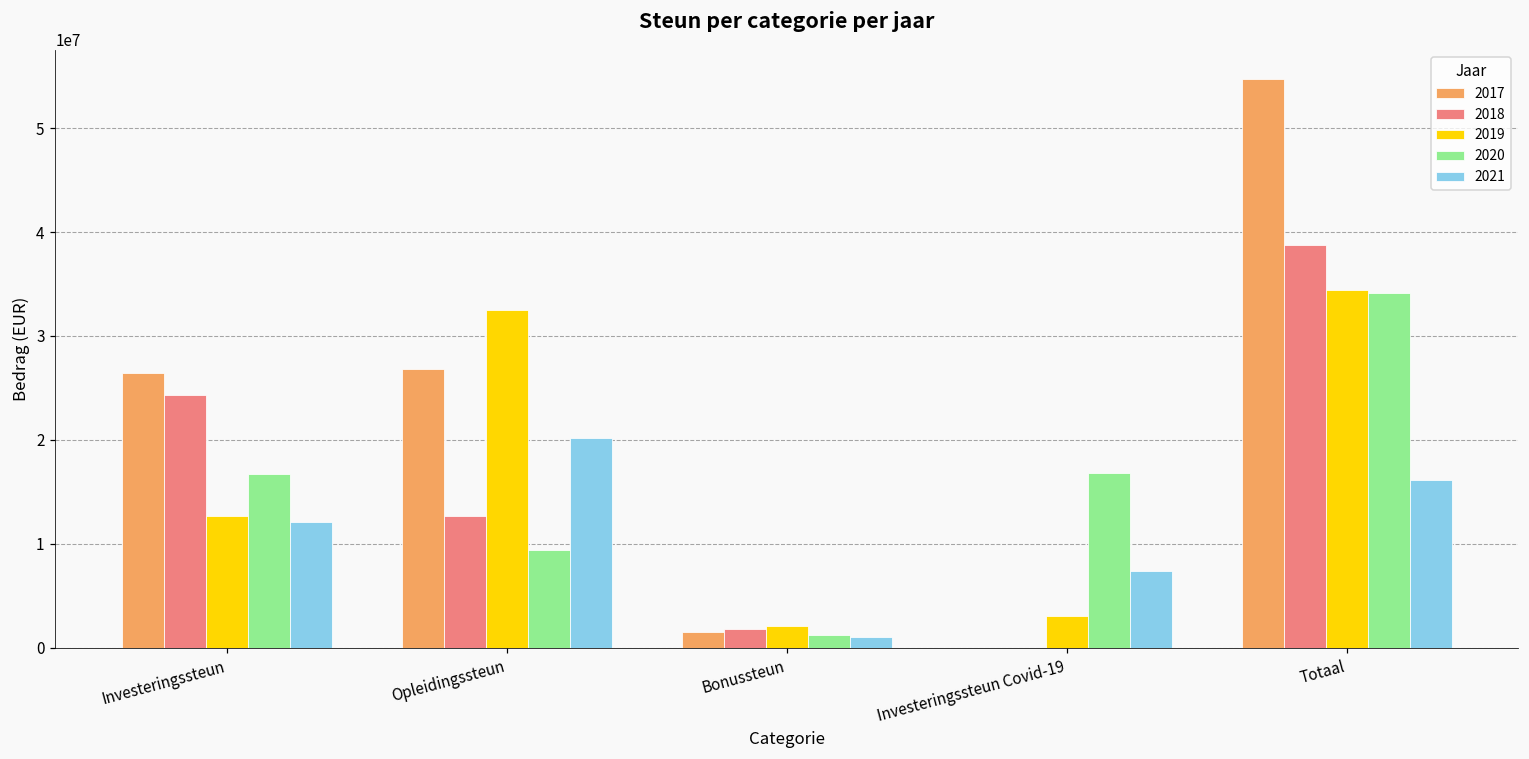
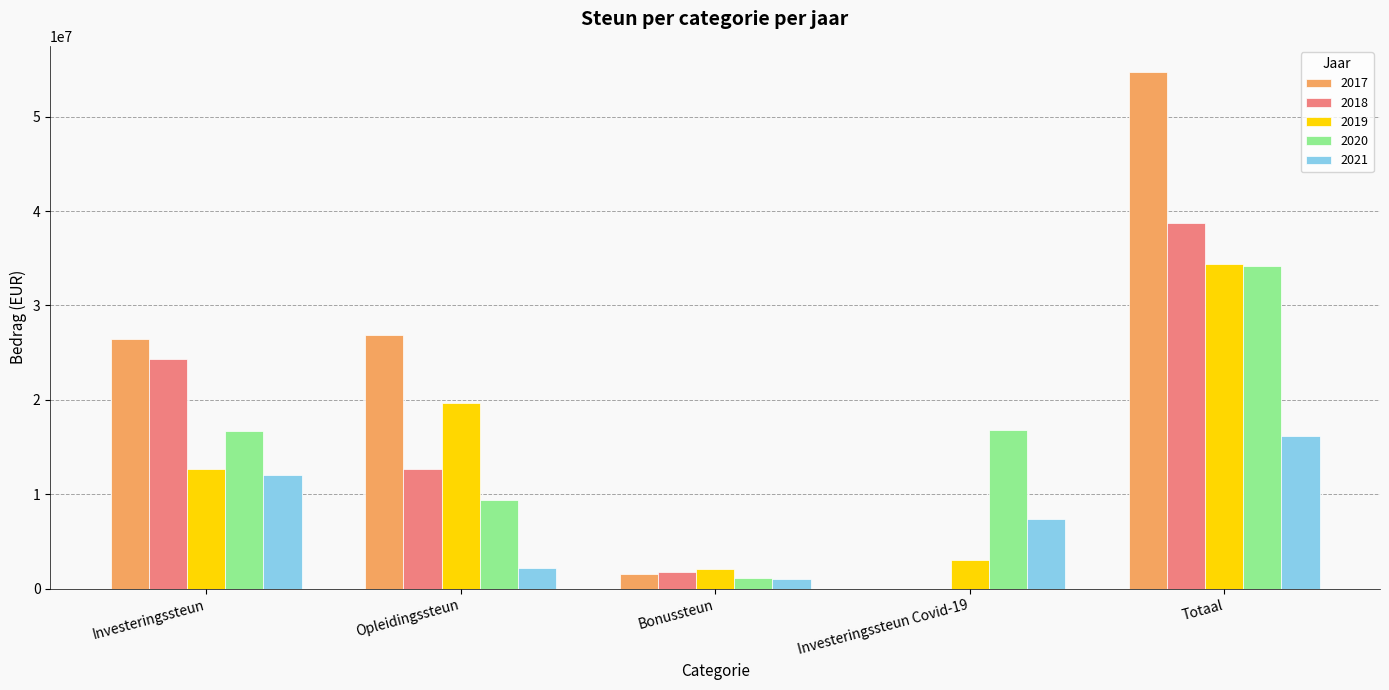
2019, Opleidingssteun: 32000000 -> 20000000
2021, Opleidingssteun: 20000000 -> 2000000
